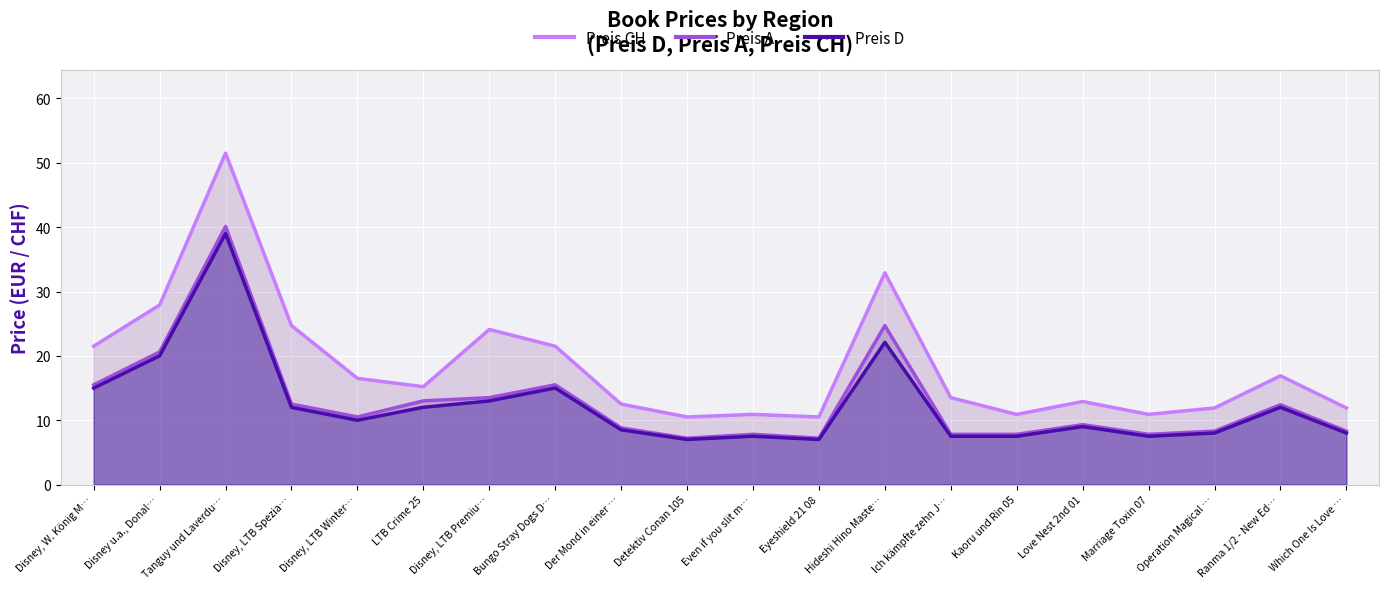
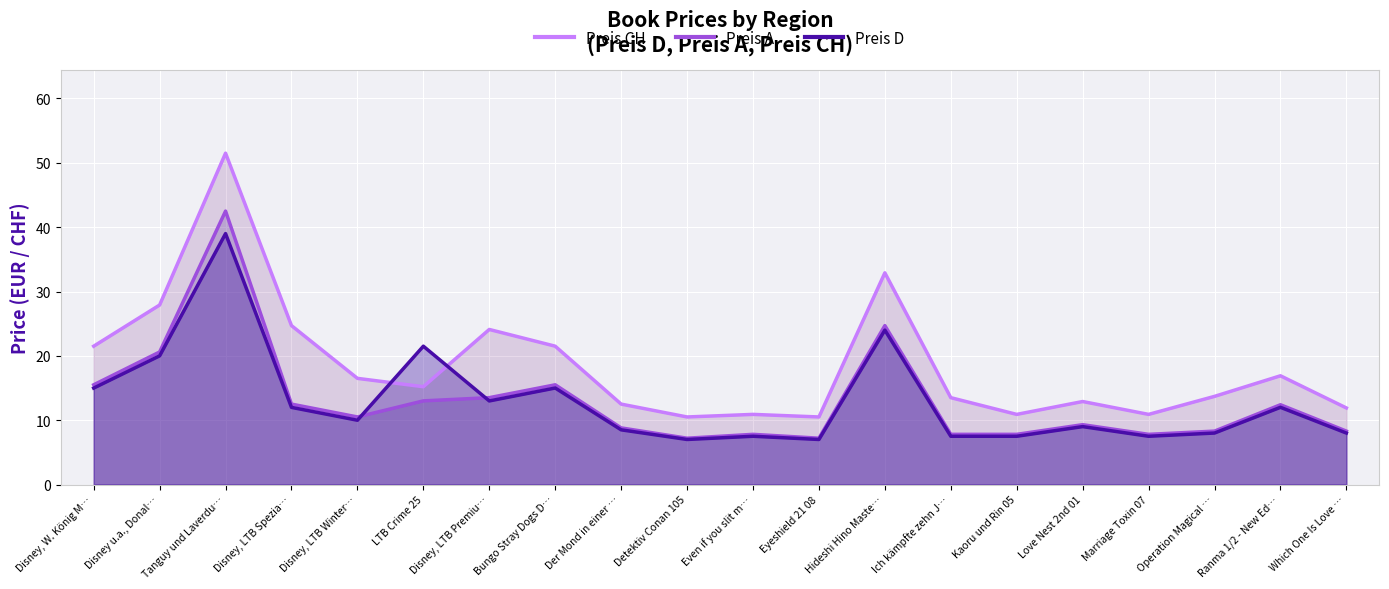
Preis A, Tanguy und Laverdu…: 40 -> 43
Preis D, LTB Crime 25: 12 -> 22
Preis D, Hideshi Hino Maste…: 22 -> 24
Preis CH, Operation Magical …: 12 -> 14
